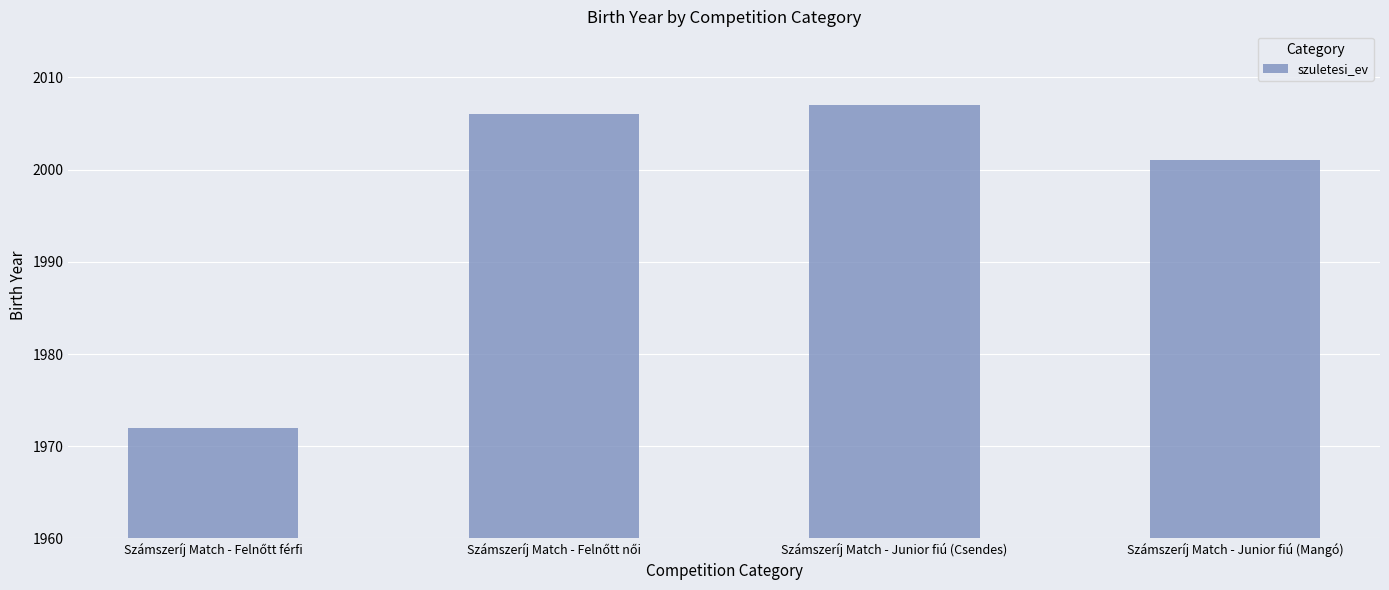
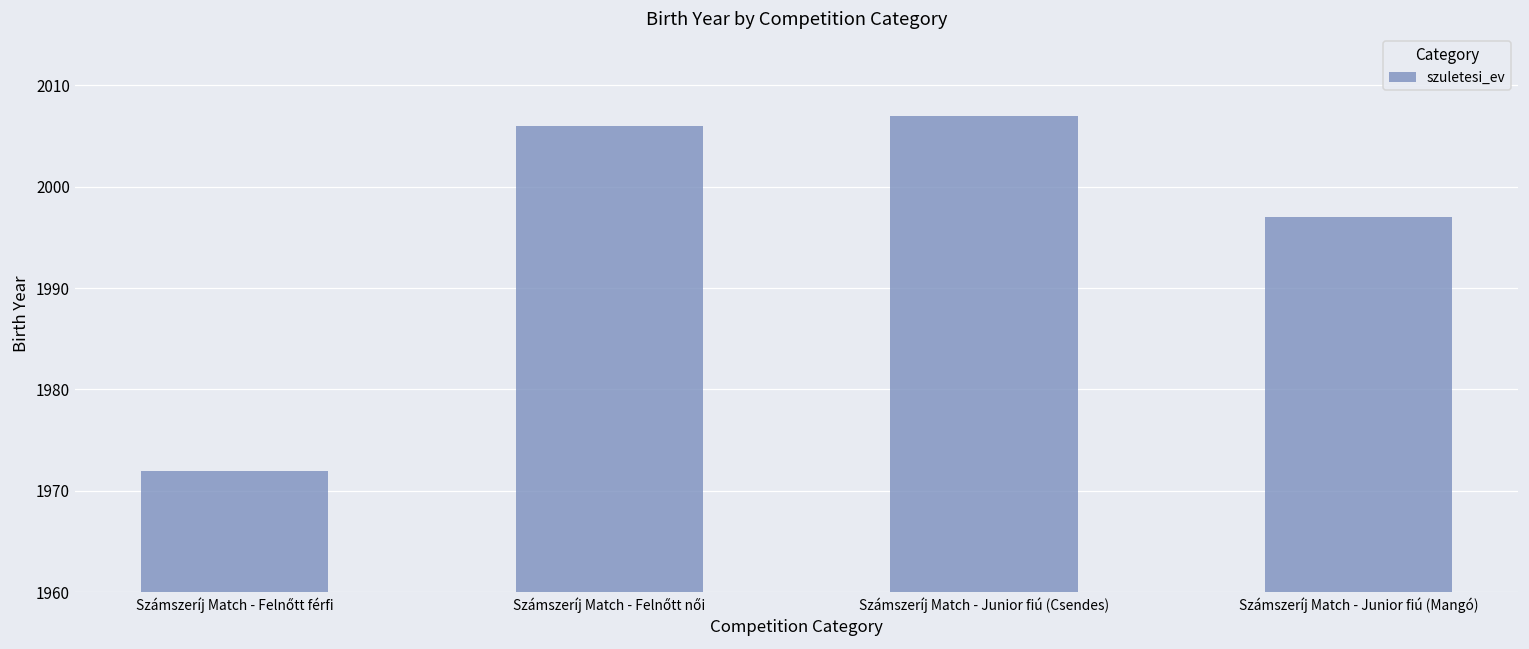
Számszeríj Match - Junior fiú (Mangó): 2001 -> 1997
